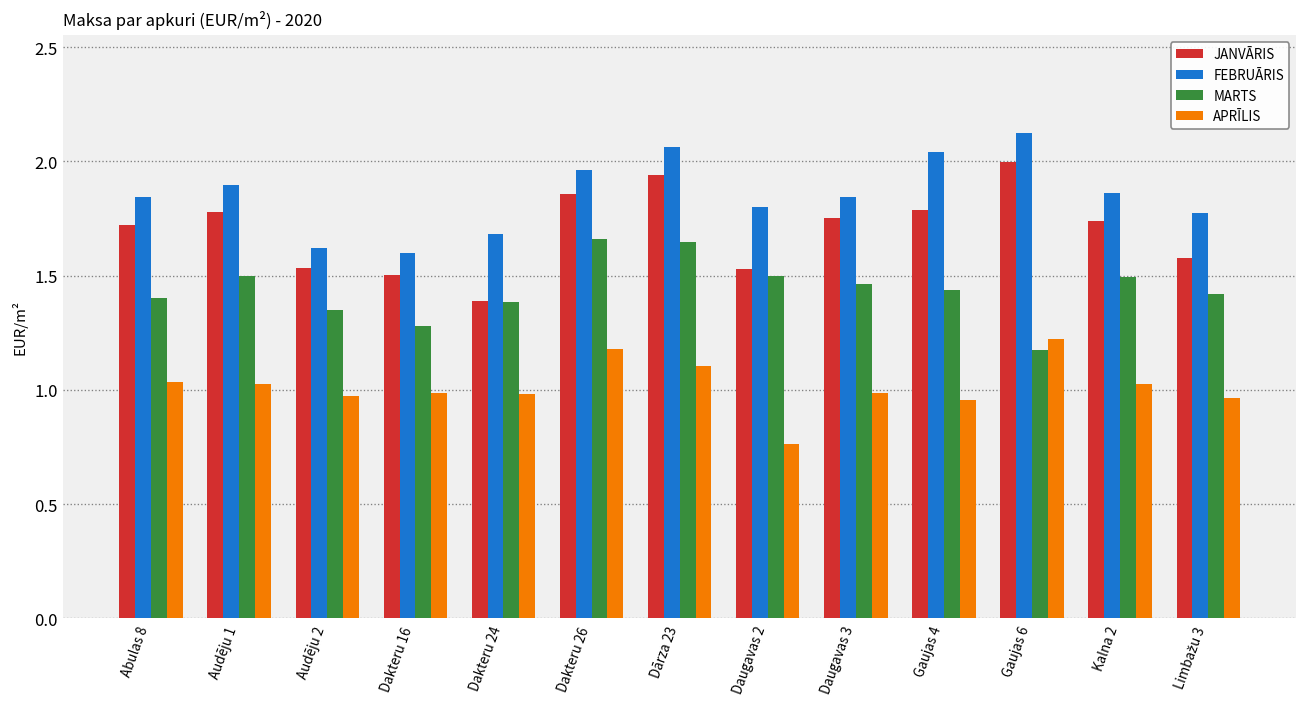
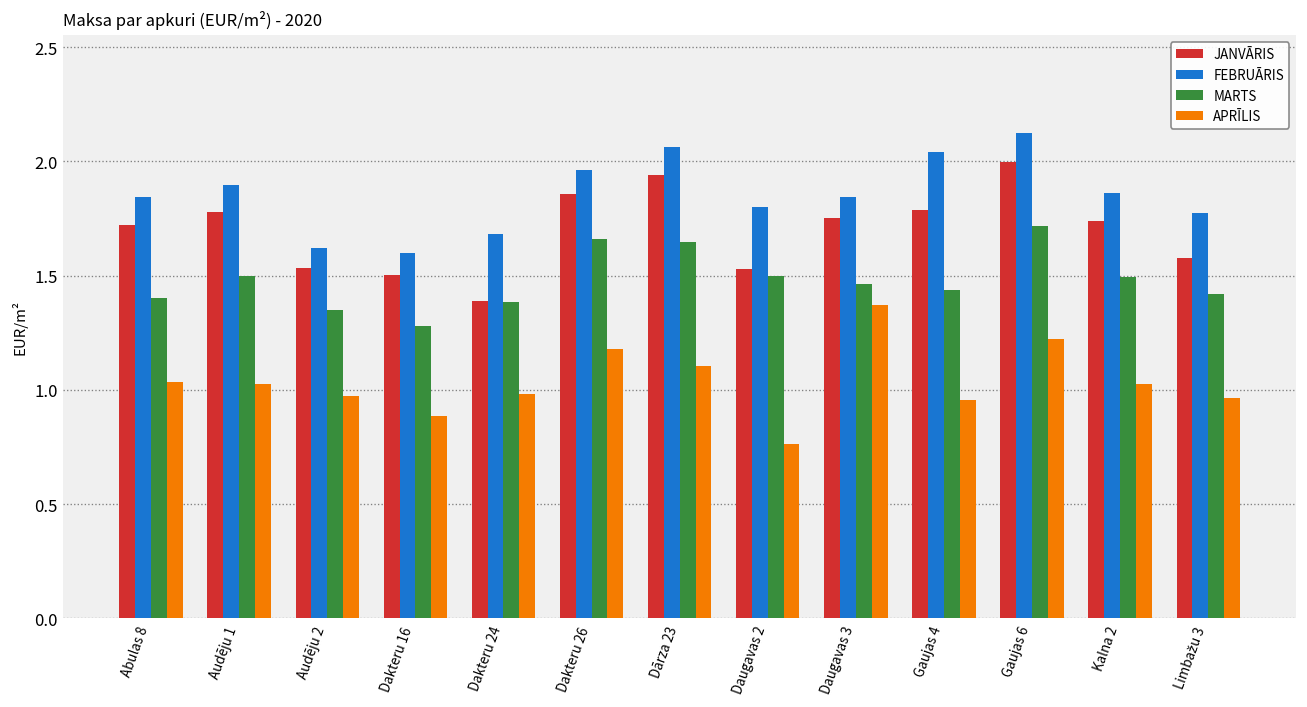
APRĪLIS, Dakteru 16: 0.99 -> 0.88
APRĪLIS, Daugavas 3: 0.99 -> 1.37
MARTS, Gaujas 6: 1.18 -> 1.72
